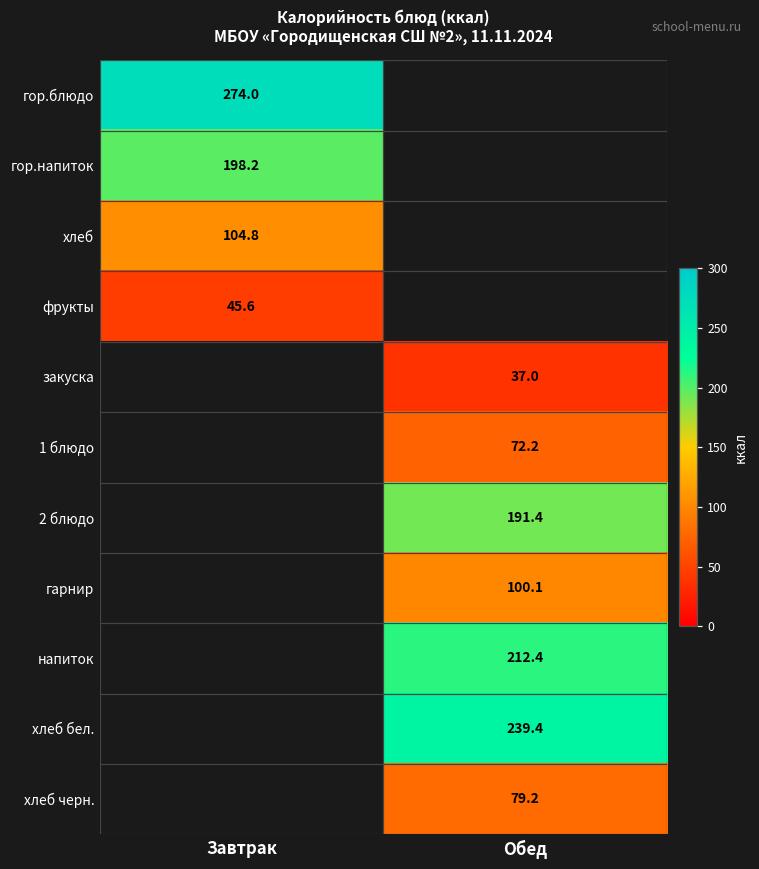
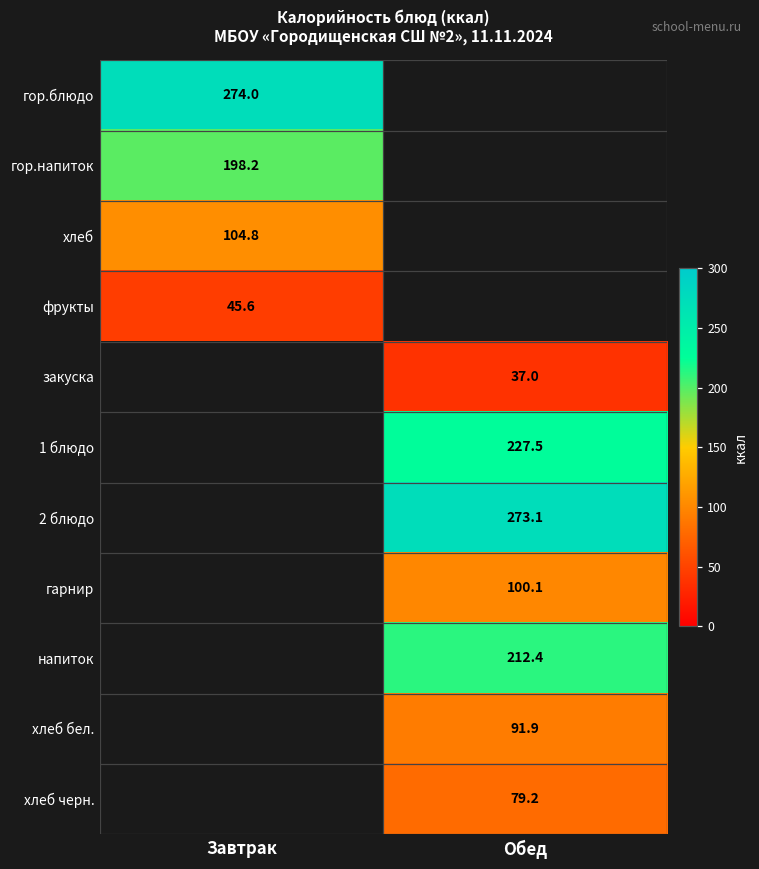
1 блюдо, Обед: 72.2 -> 227.5
2 блюдо, Обед: 191.4 -> 273.1
хлеб бел., Обед: 239.4 -> 91.9
